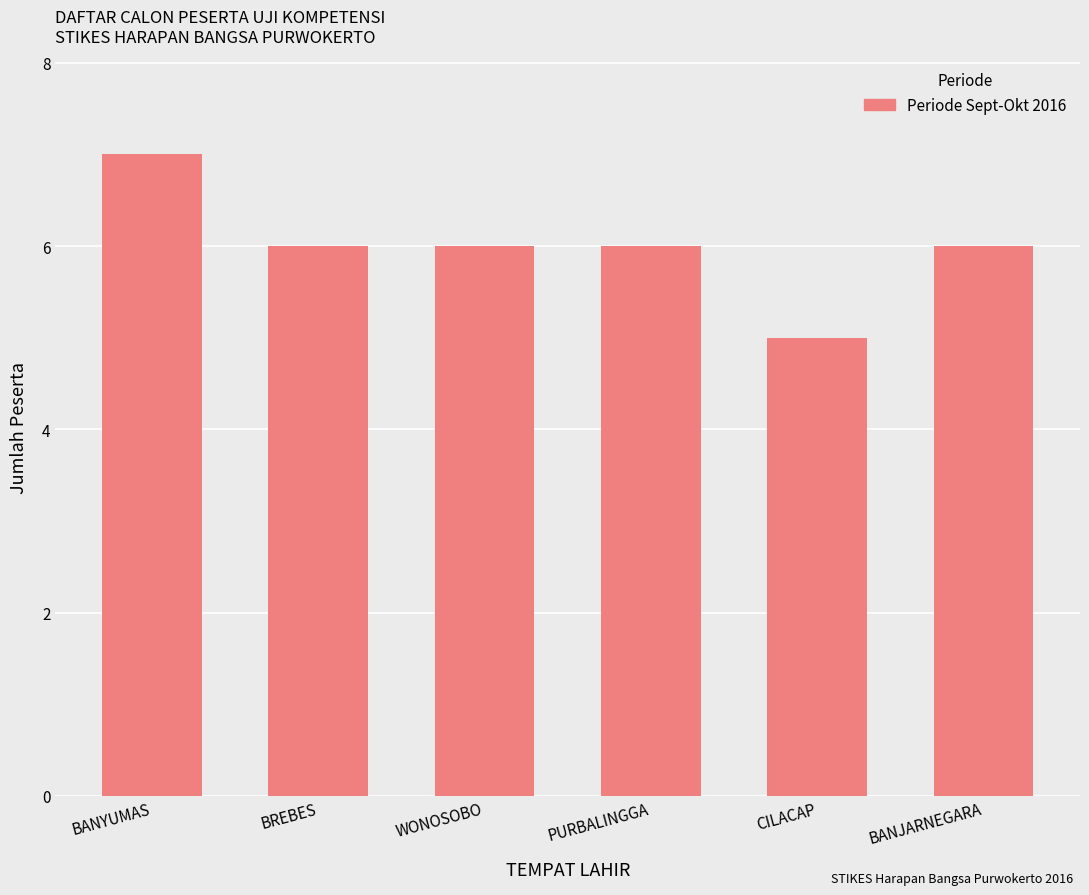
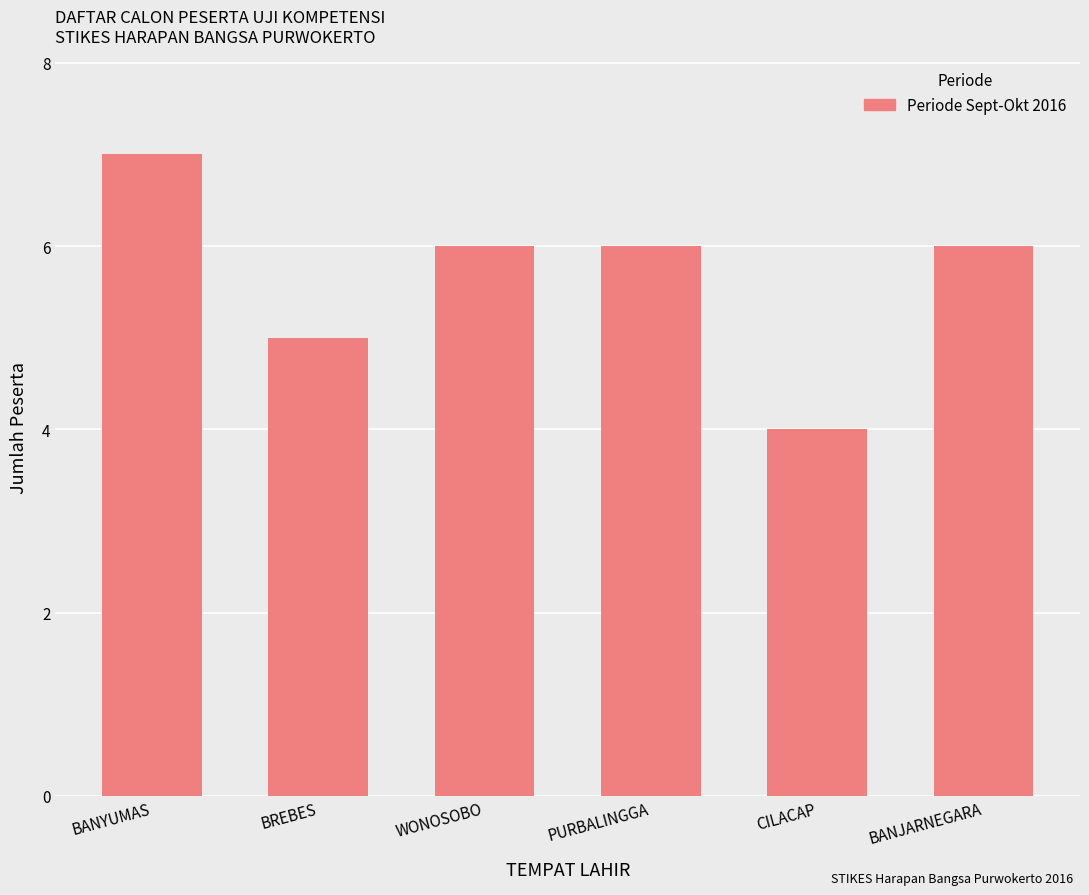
BREBES: 6 -> 5
CILACAP: 5 -> 4
